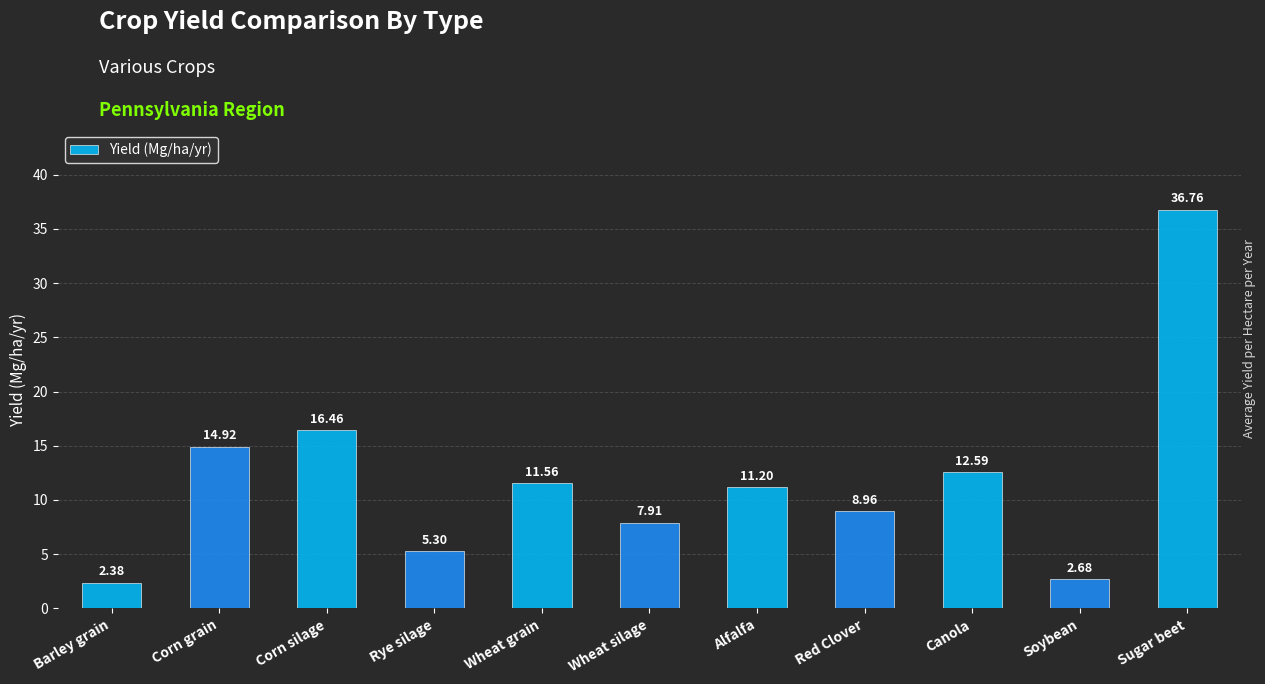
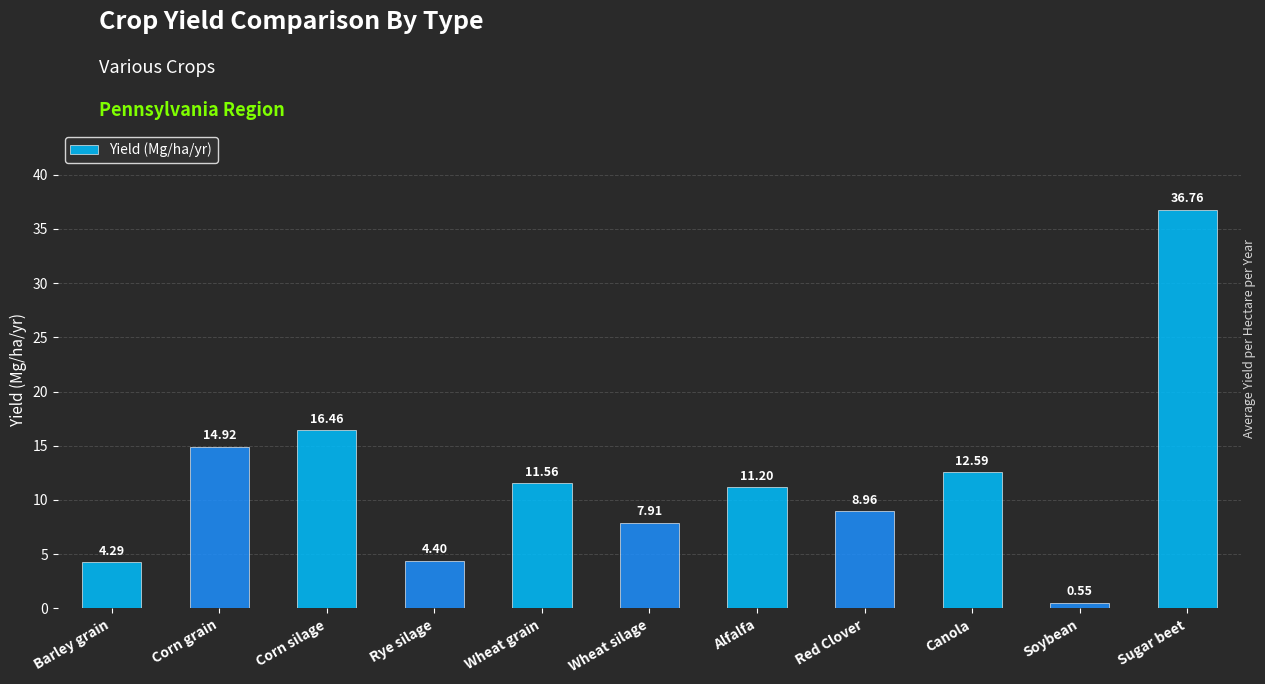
Barley grain: 2.38 -> 4.29
Rye silage: 5.30 -> 4.40
Soybean: 2.68 -> 0.55
